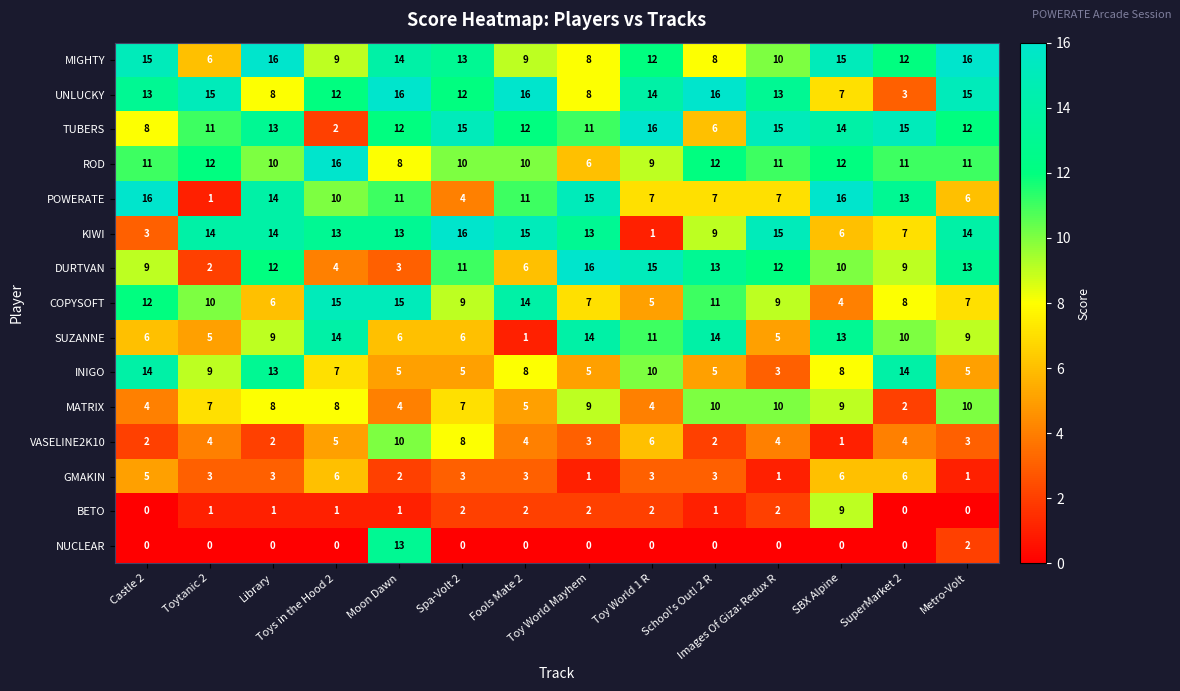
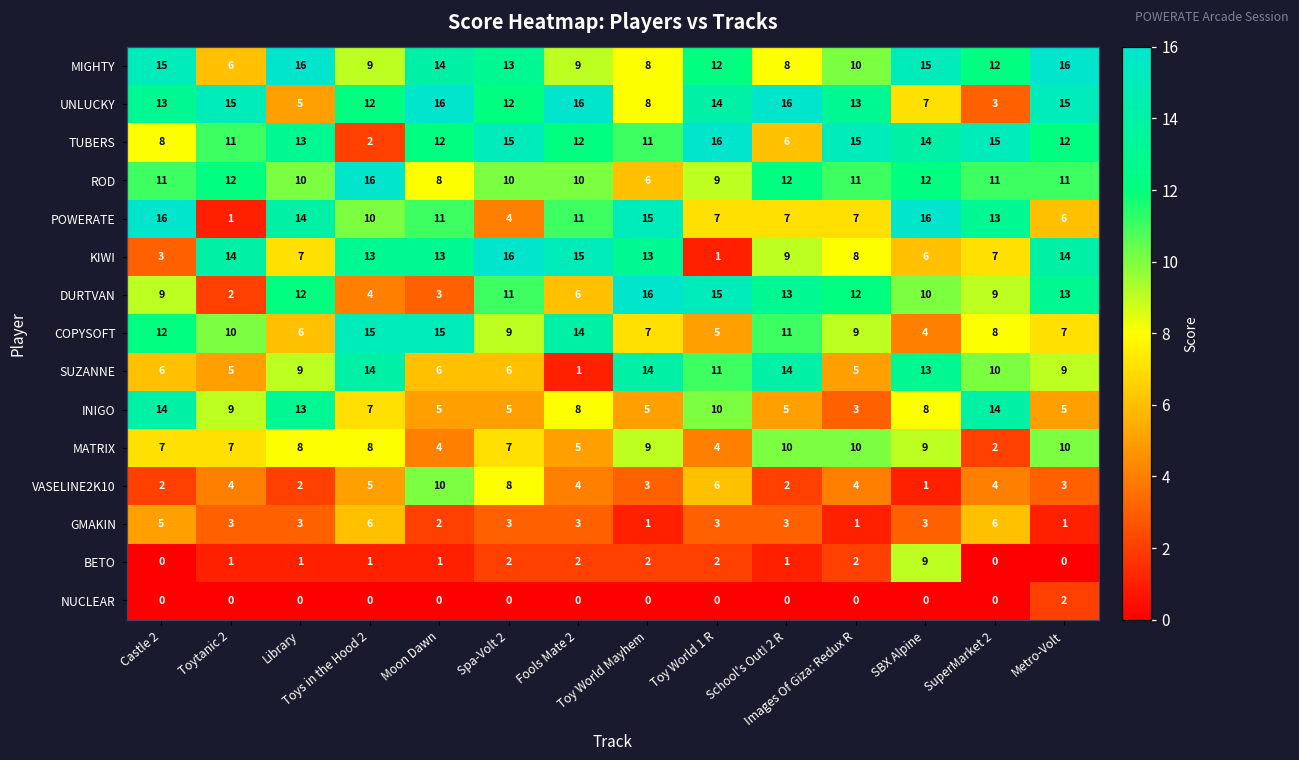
UNLUCKY, Library: 8 -> 5
KIWI, Library: 14 -> 7
KIWI, Images Of Giza: Redux R: 15 -> 8
MATRIX, Castle 2: 4 -> 7
GMAKIN, SBX Alpine: 6 -> 3
NUCLEAR, Moon Dawn: 13 -> 0
